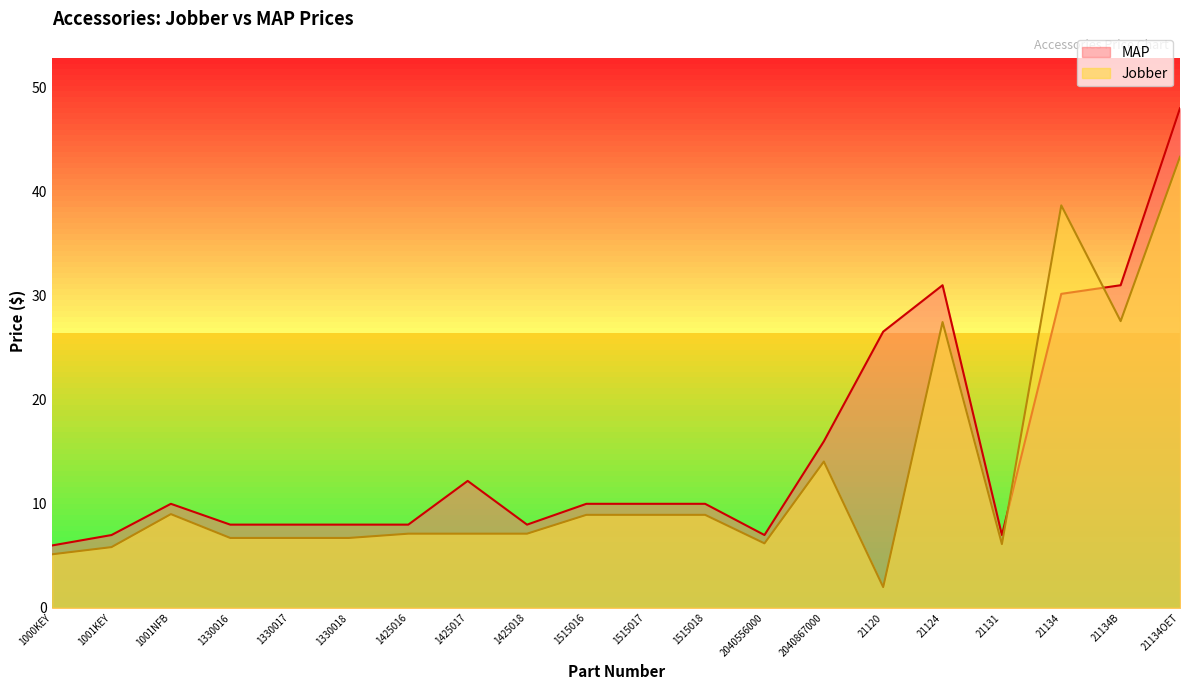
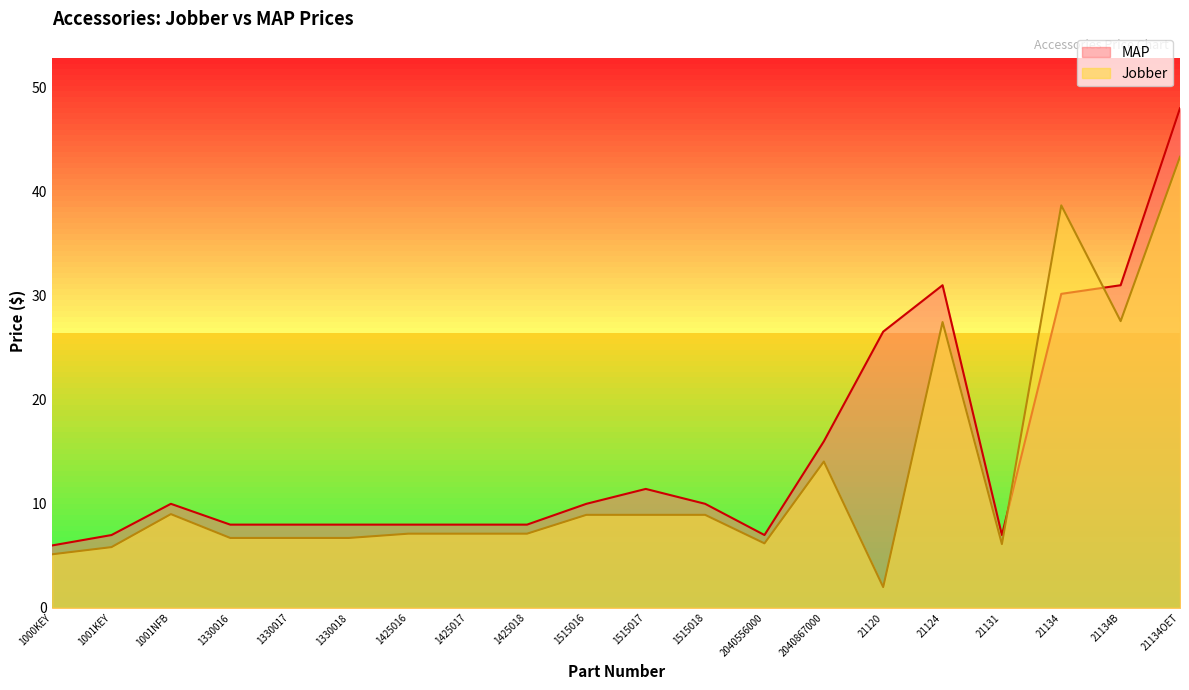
MAP, 1425017: 12.2 -> 8.0
MAP, 1515017: 10.0 -> 11.4
